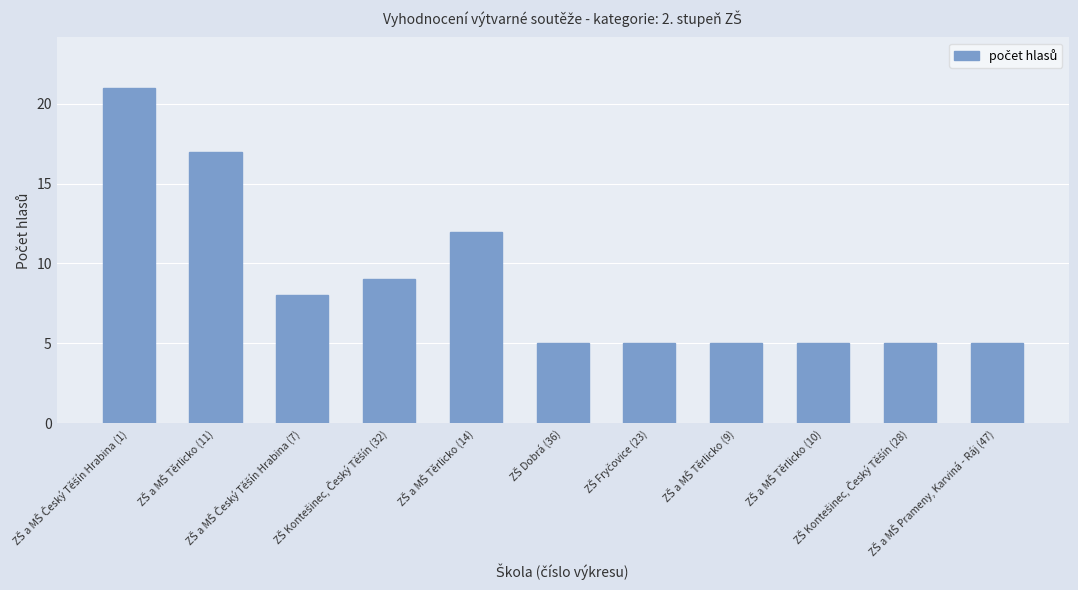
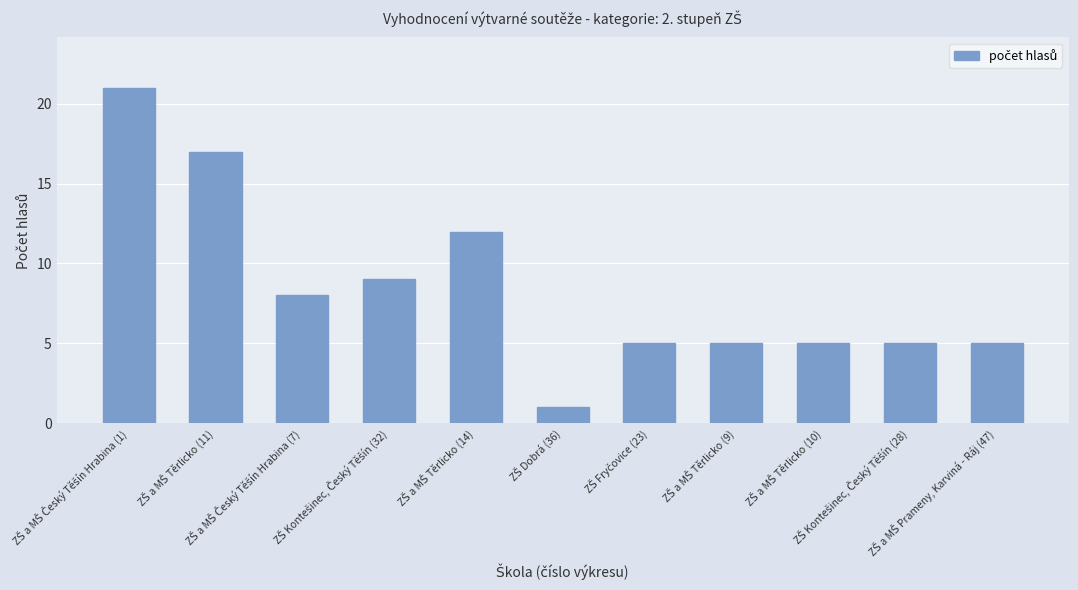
ZŠ Dobrá (36): 5 -> 1
